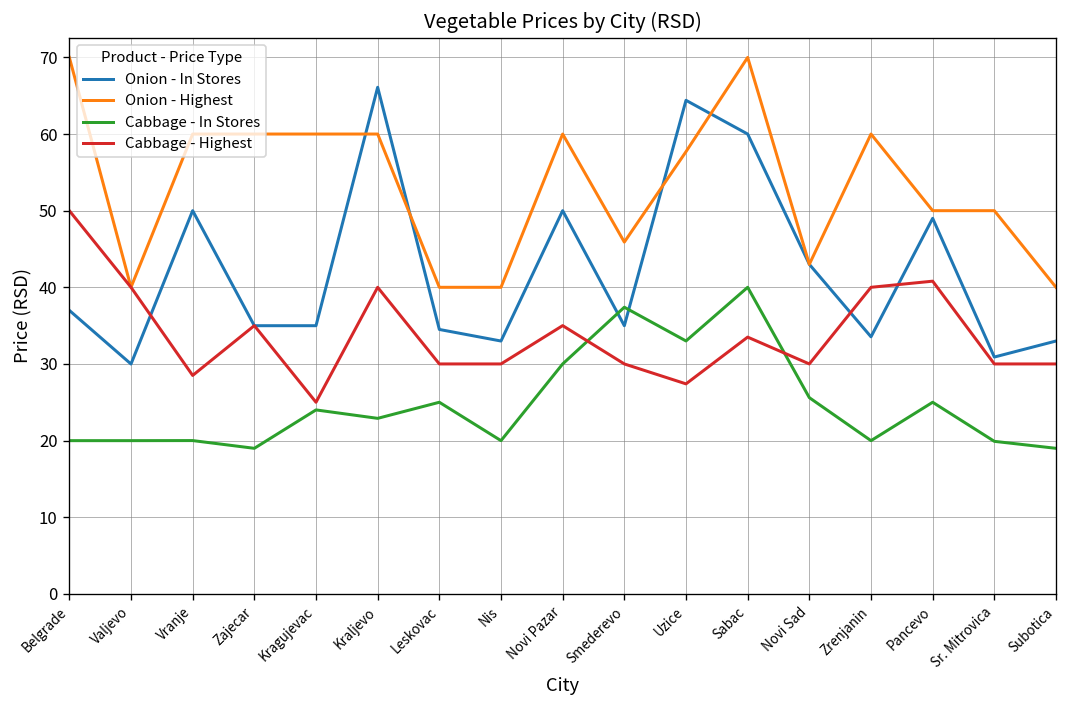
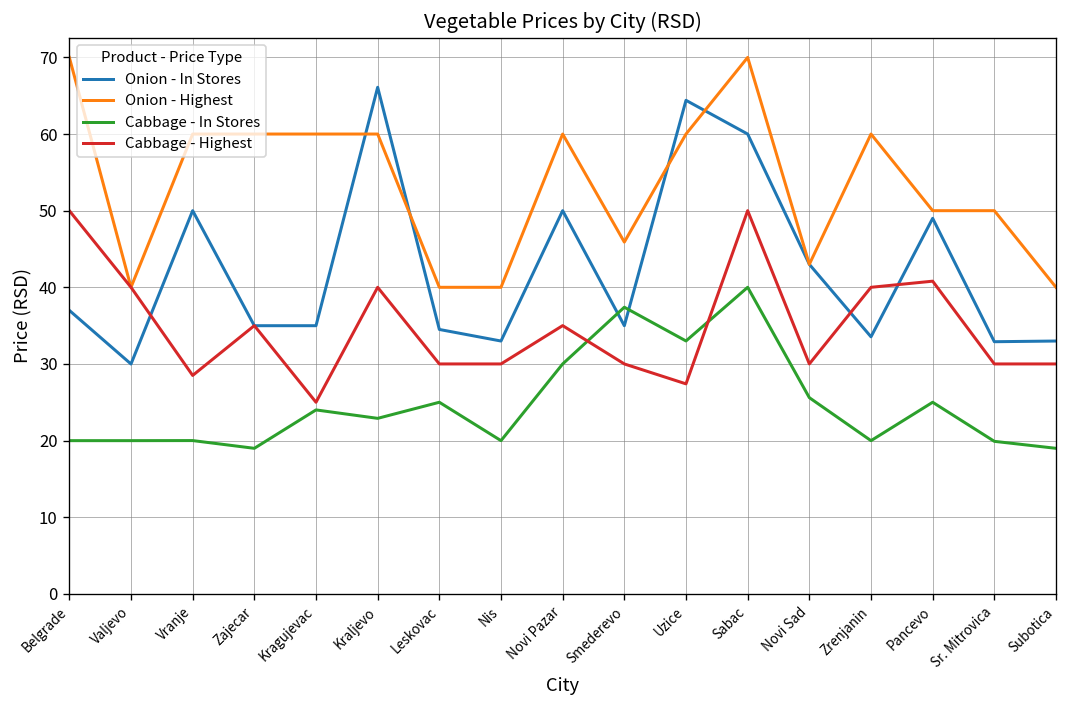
Onion - Highest, Uzice: 58 -> 60
Cabbage - Highest, Sabac: 34 -> 50
Onion - In Stores, Sr. Mitrovica: 31 -> 33
